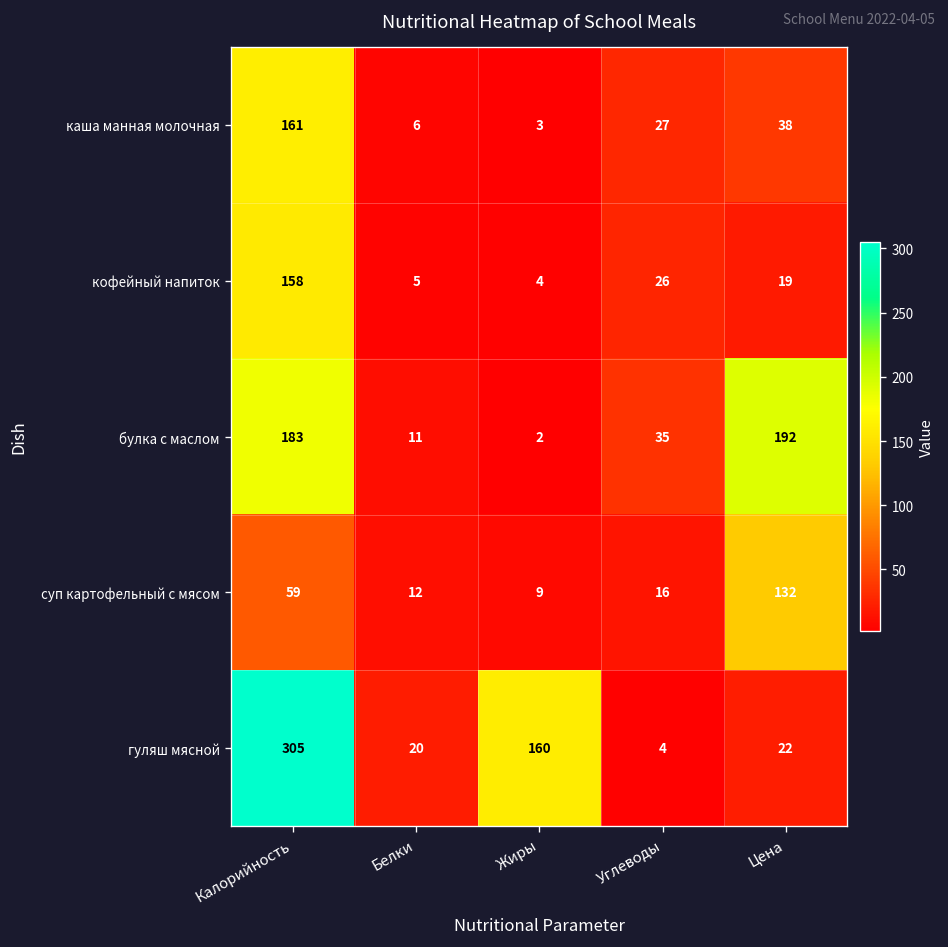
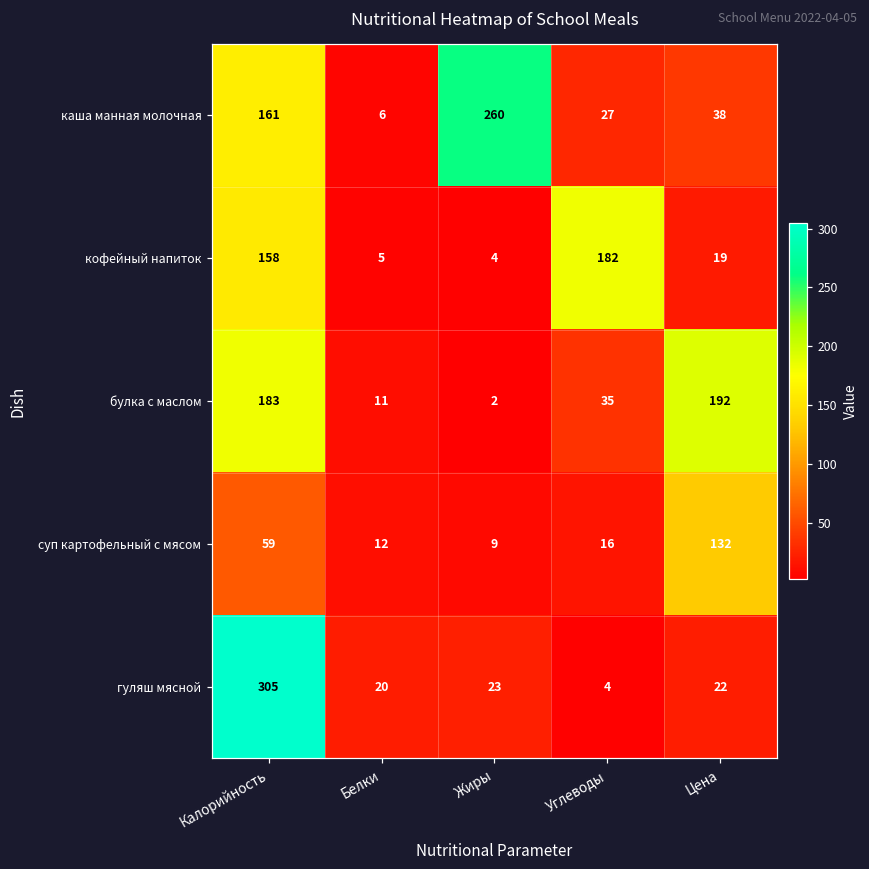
каша манная молочная, Жиры: 3 -> 260
кофейный напиток, Углеводы: 26 -> 182
гуляш мясной, Жиры: 160 -> 23
